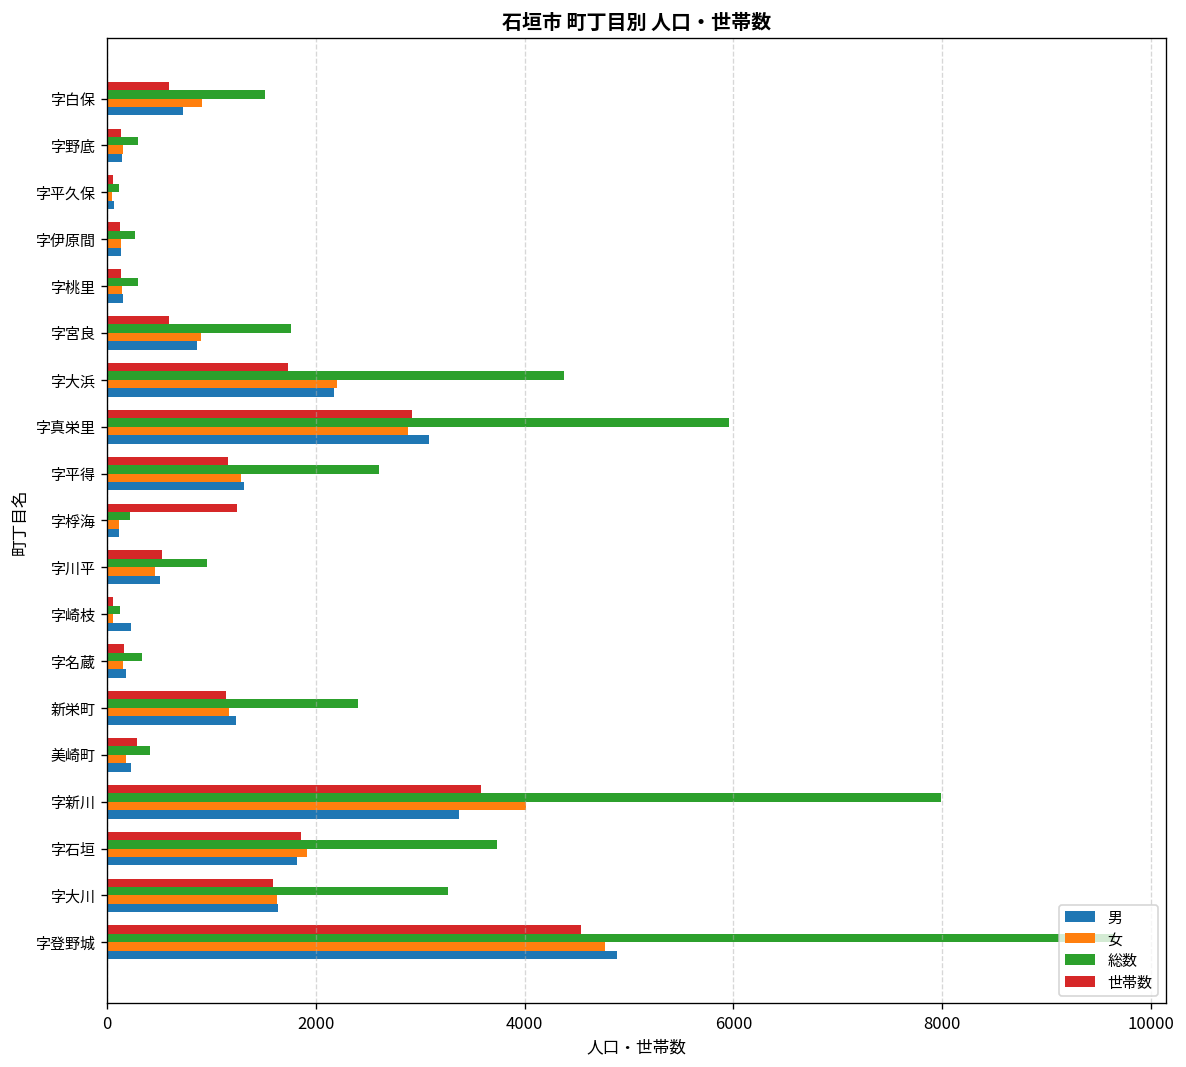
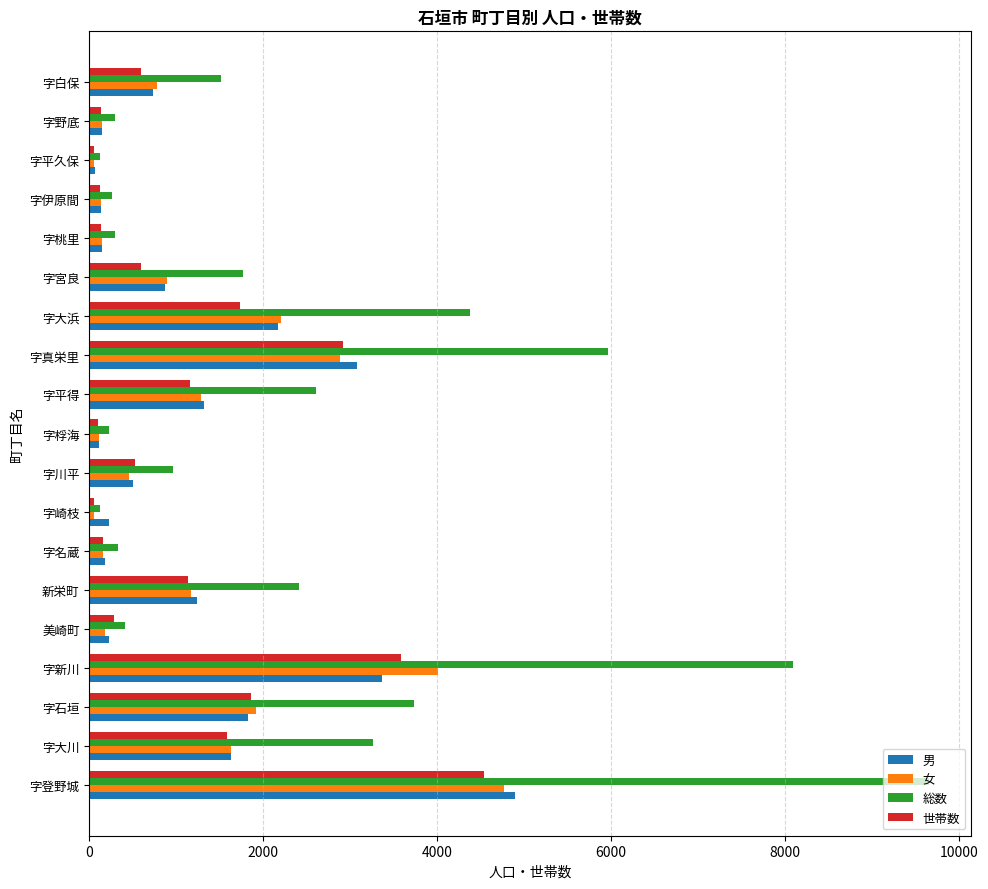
女, 字白保: 900 -> 800
世帯数, 字桴海: 1200 -> 100
総数, 字新川: 8000 -> 8100
